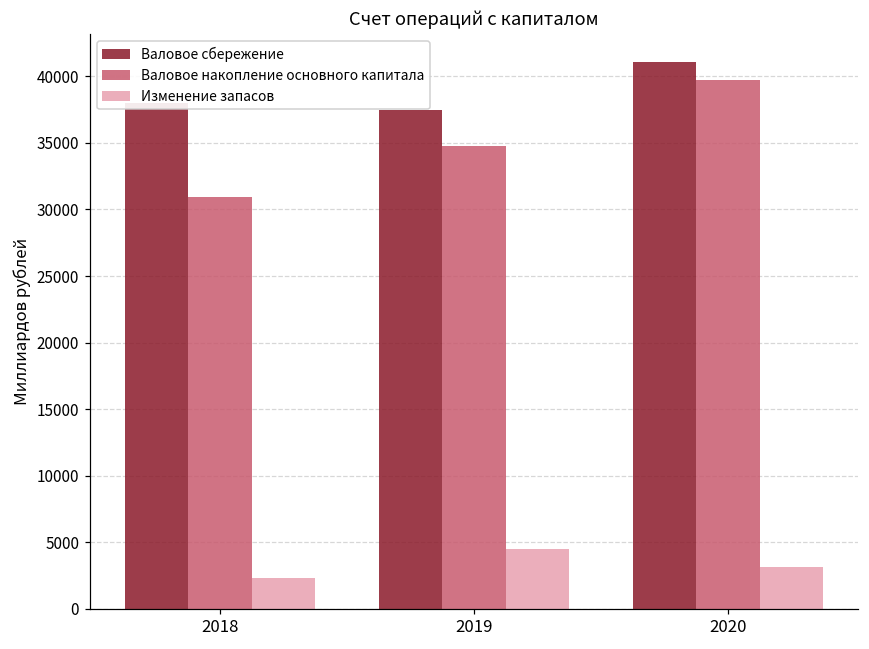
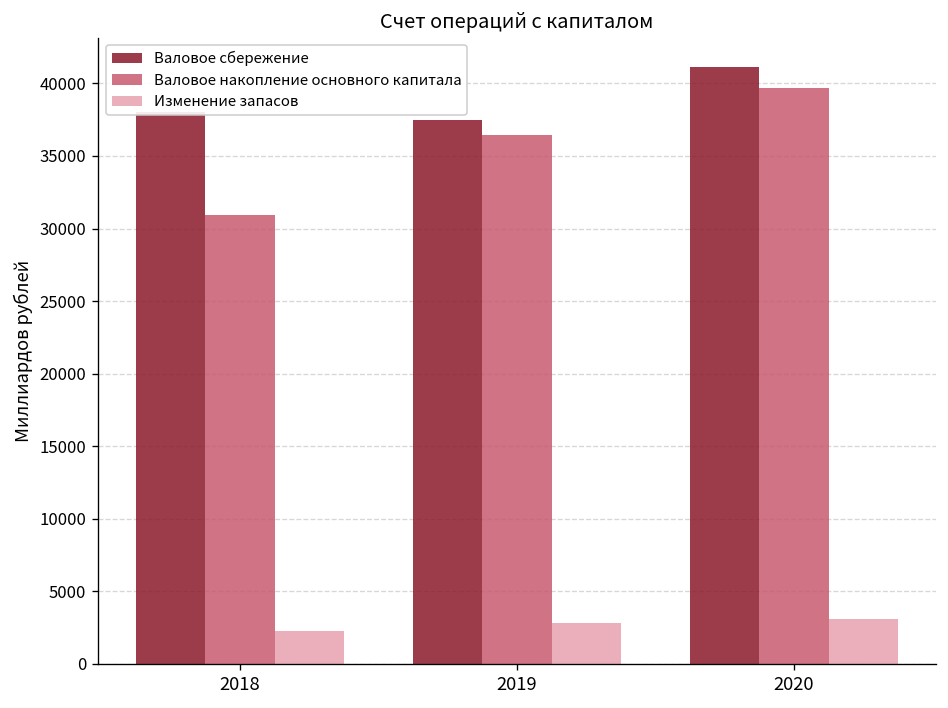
Валовое накопление основного капитала, 2019: 34800 -> 36400
Изменение запасов, 2019: 4500 -> 2900
